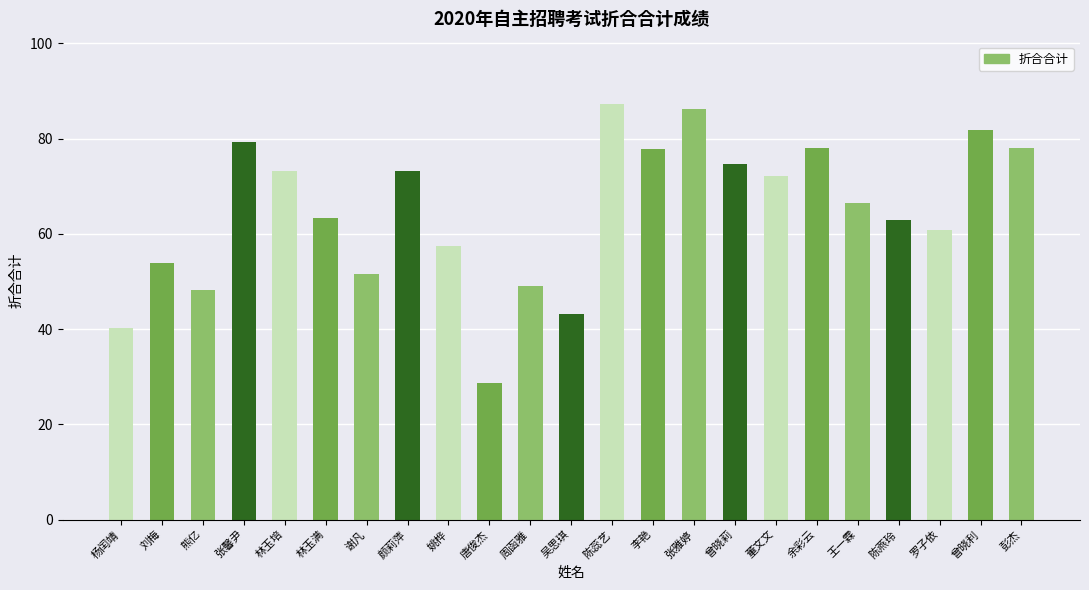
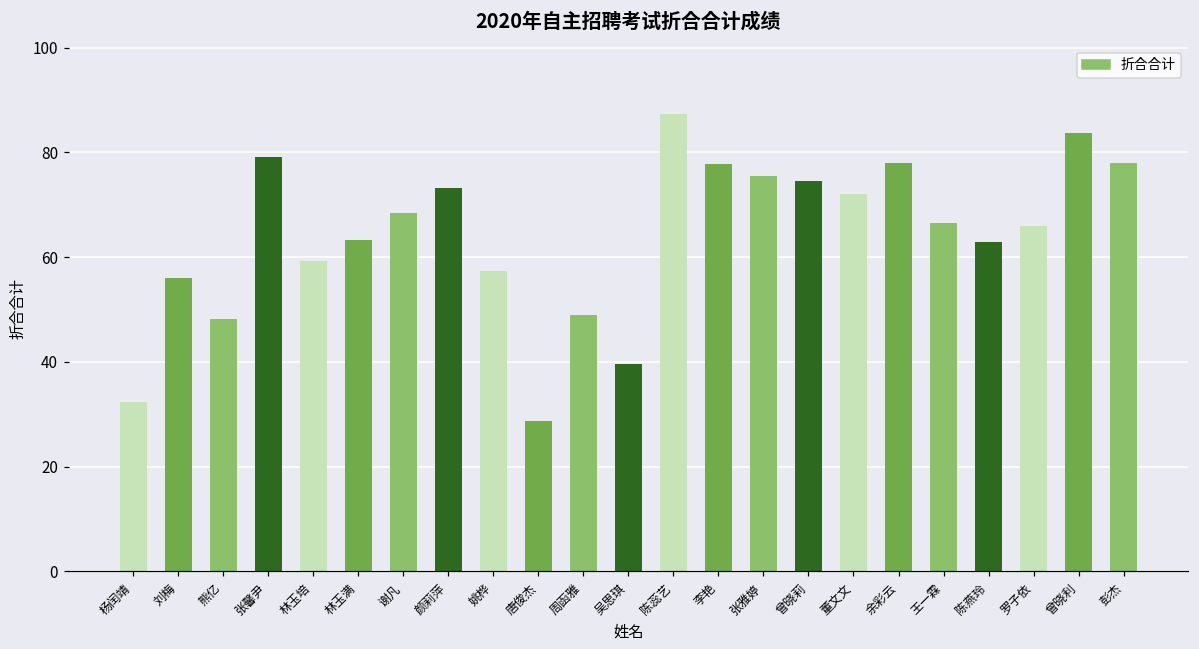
杨闰靖: 40 -> 32
刘梅: 54 -> 56
林玉培: 73 -> 59
谢凡: 52 -> 69
吴思琪: 43 -> 40
张雅婷: 86 -> 75
罗子依: 61 -> 66
曾晓利: 82 -> 84
